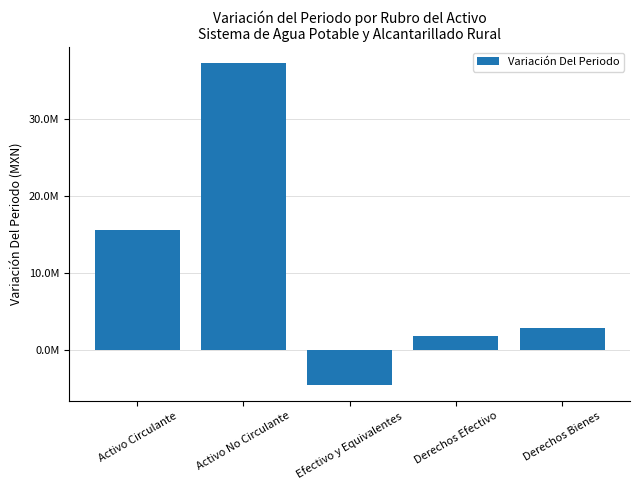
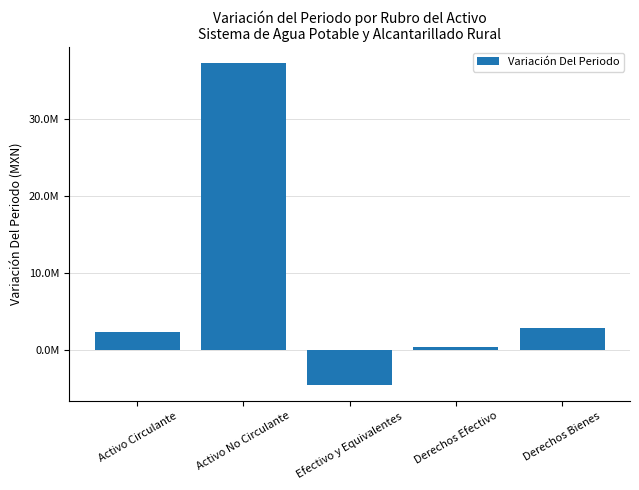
Activo Circulante: 16000000 -> 2000000
Derechos Efectivo: 2000000 -> 0
